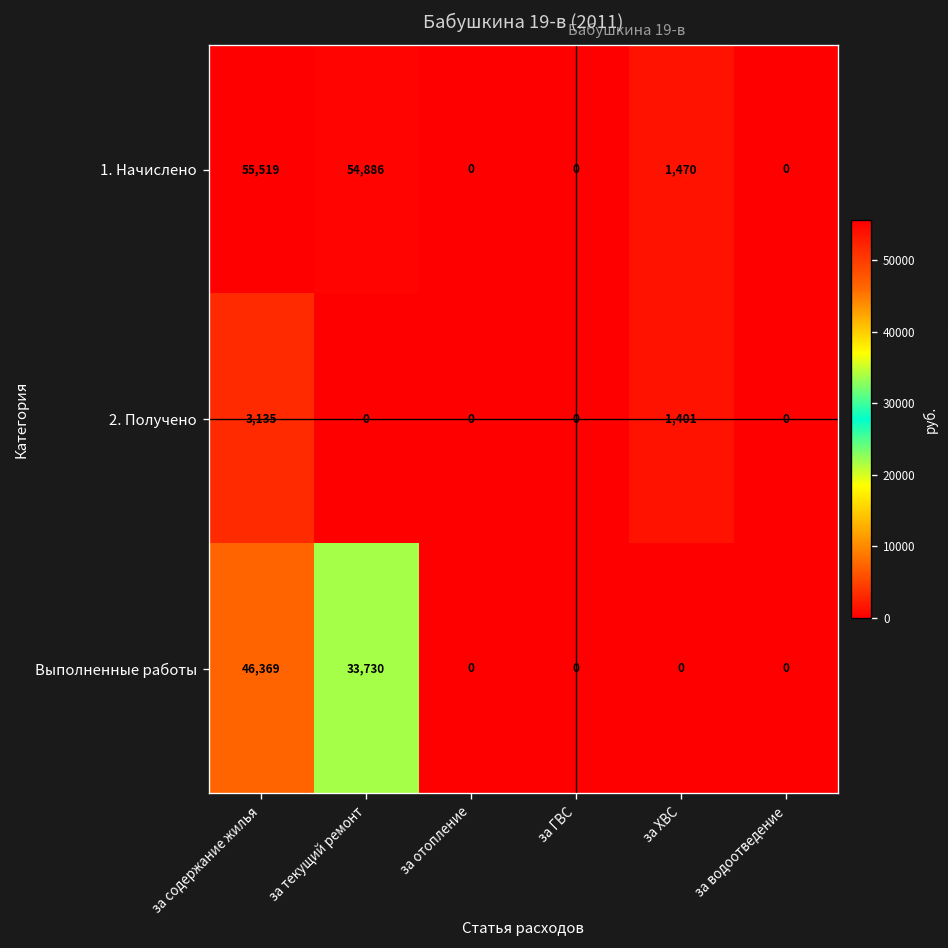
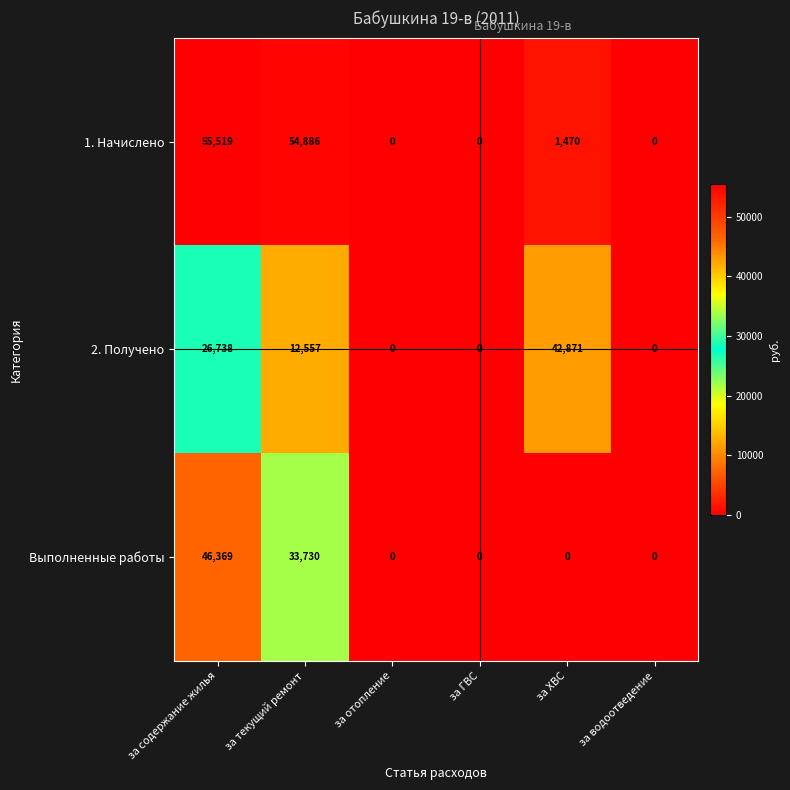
2. Получено, за содержание жилья: 3,135 -> 26,738
2. Получено, за текущий ремонт: 0 -> 12,557
2. Получено, за ХВС: 1,401 -> 42,871
